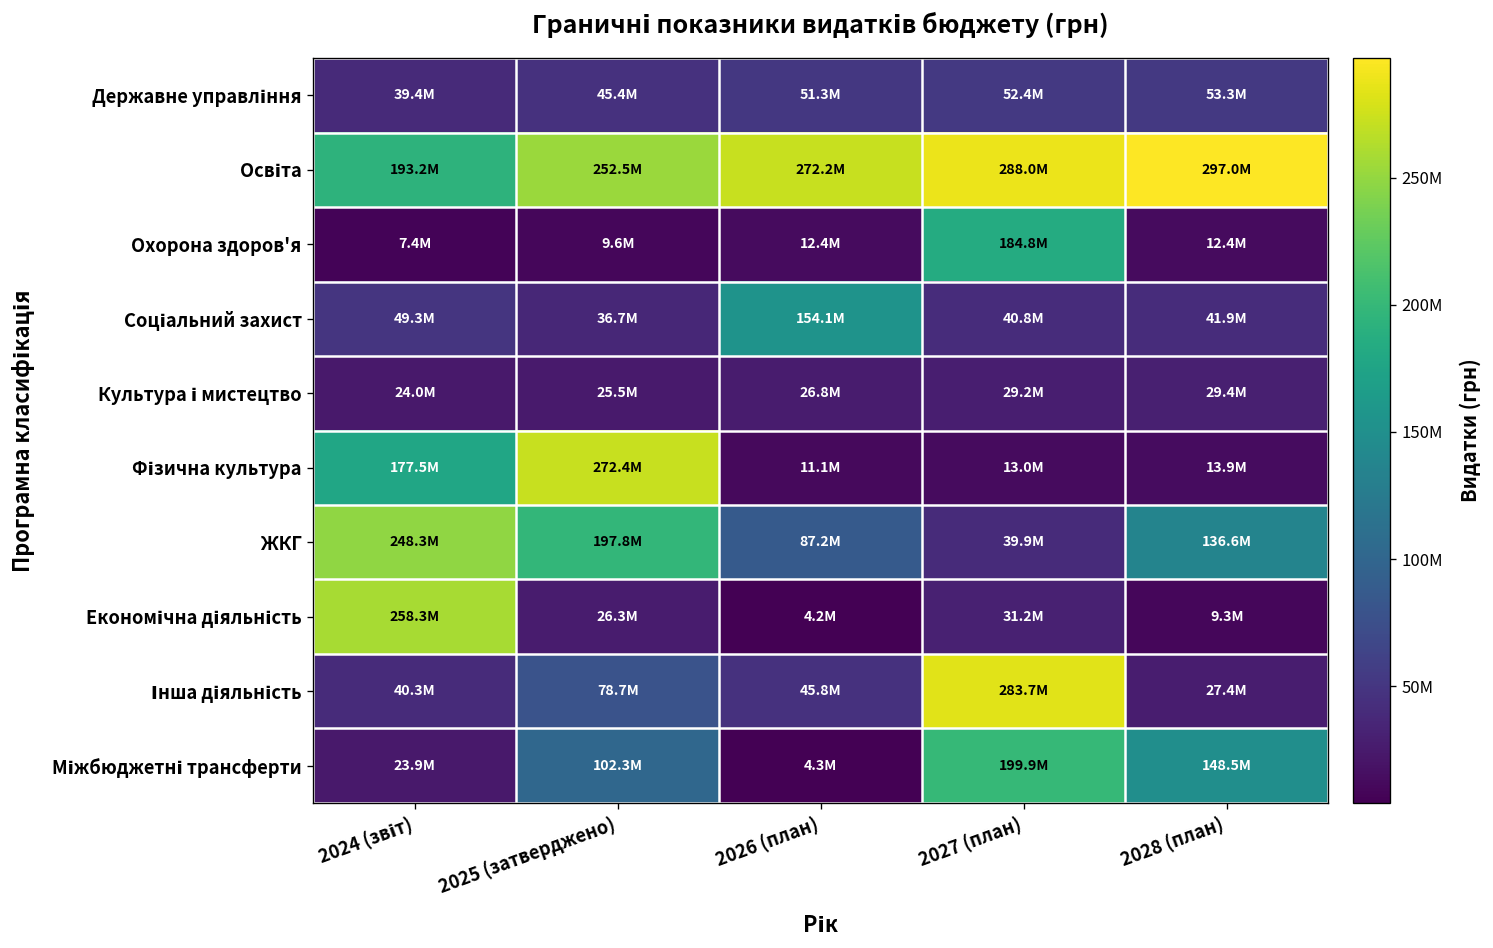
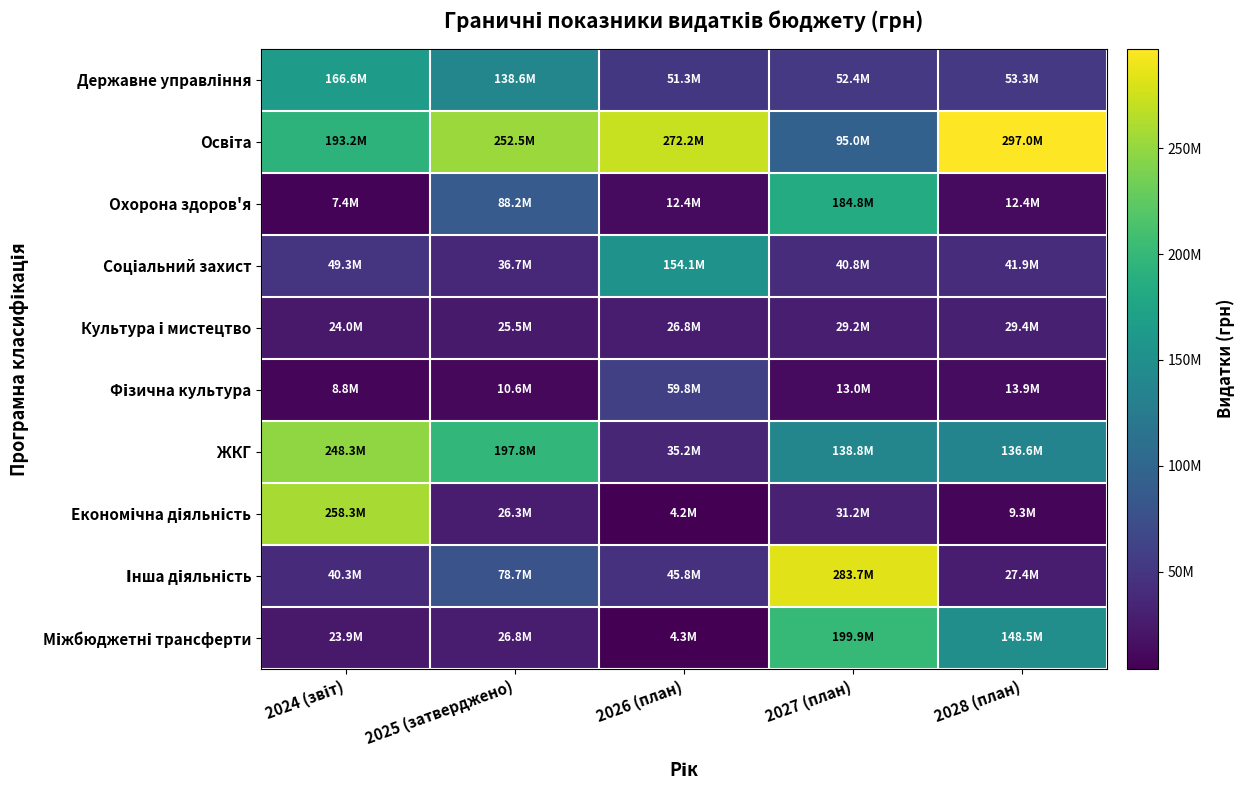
Державне управління, 2024 (звіт): 39.4M -> 166.6M
Державне управління, 2025 (затверджено): 45.4M -> 138.6M
Освіта, 2027 (план): 288.0M -> 95.0M
Охорона здоров'я, 2025 (затверджено): 9.6M -> 88.2M
Фізична культура, 2024 (звіт): 177.5M -> 8.8M
Фізична культура, 2025 (затверджено): 272.4M -> 10.6M
Фізична культура, 2026 (план): 11.1M -> 59.8M
ЖКГ, 2026 (план): 87.2M -> 35.2M
ЖКГ, 2027 (план): 39.9M -> 138.8M
Міжбюджетні трансферти, 2025 (затверджено): 102.3M -> 26.8M
